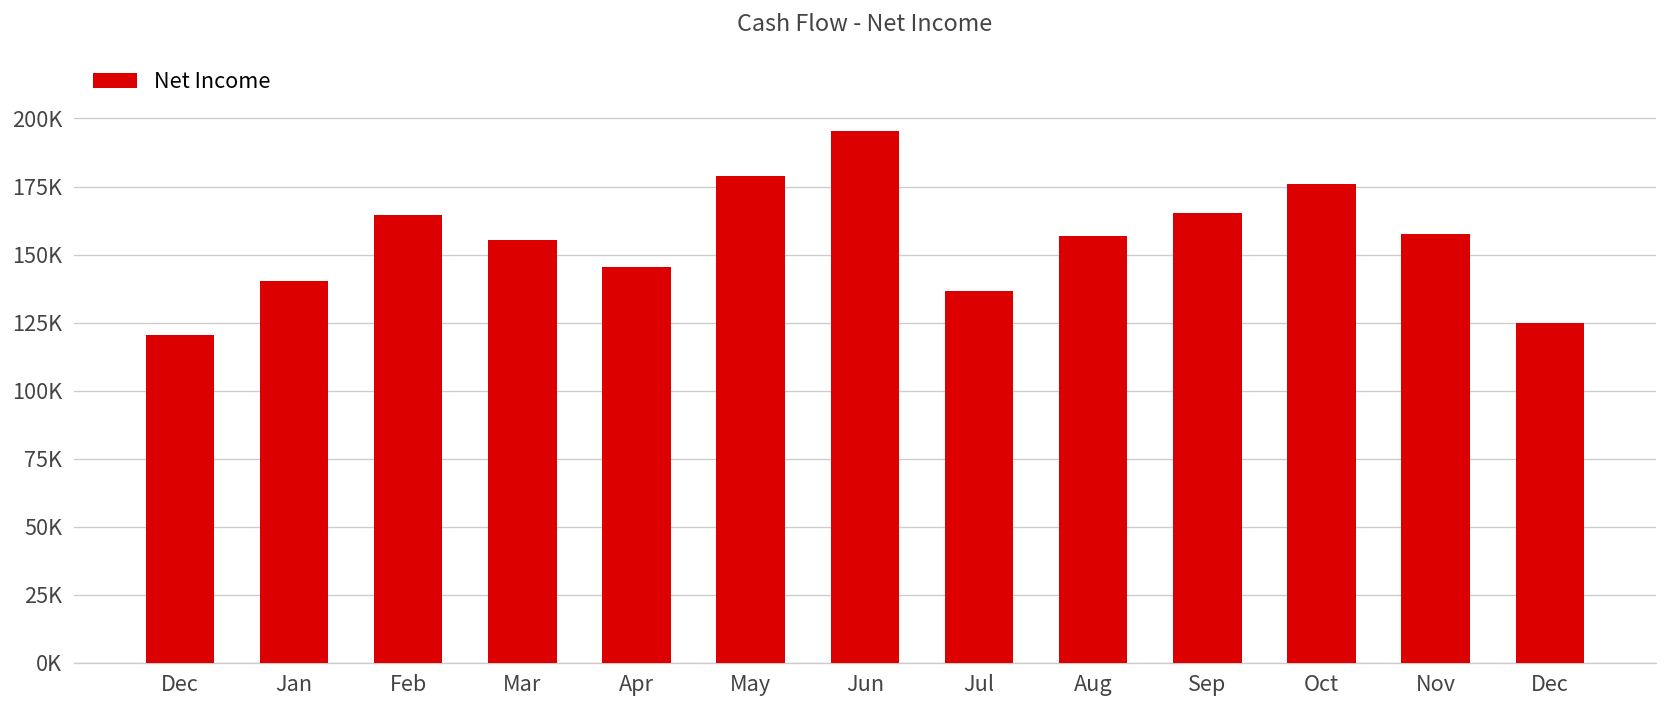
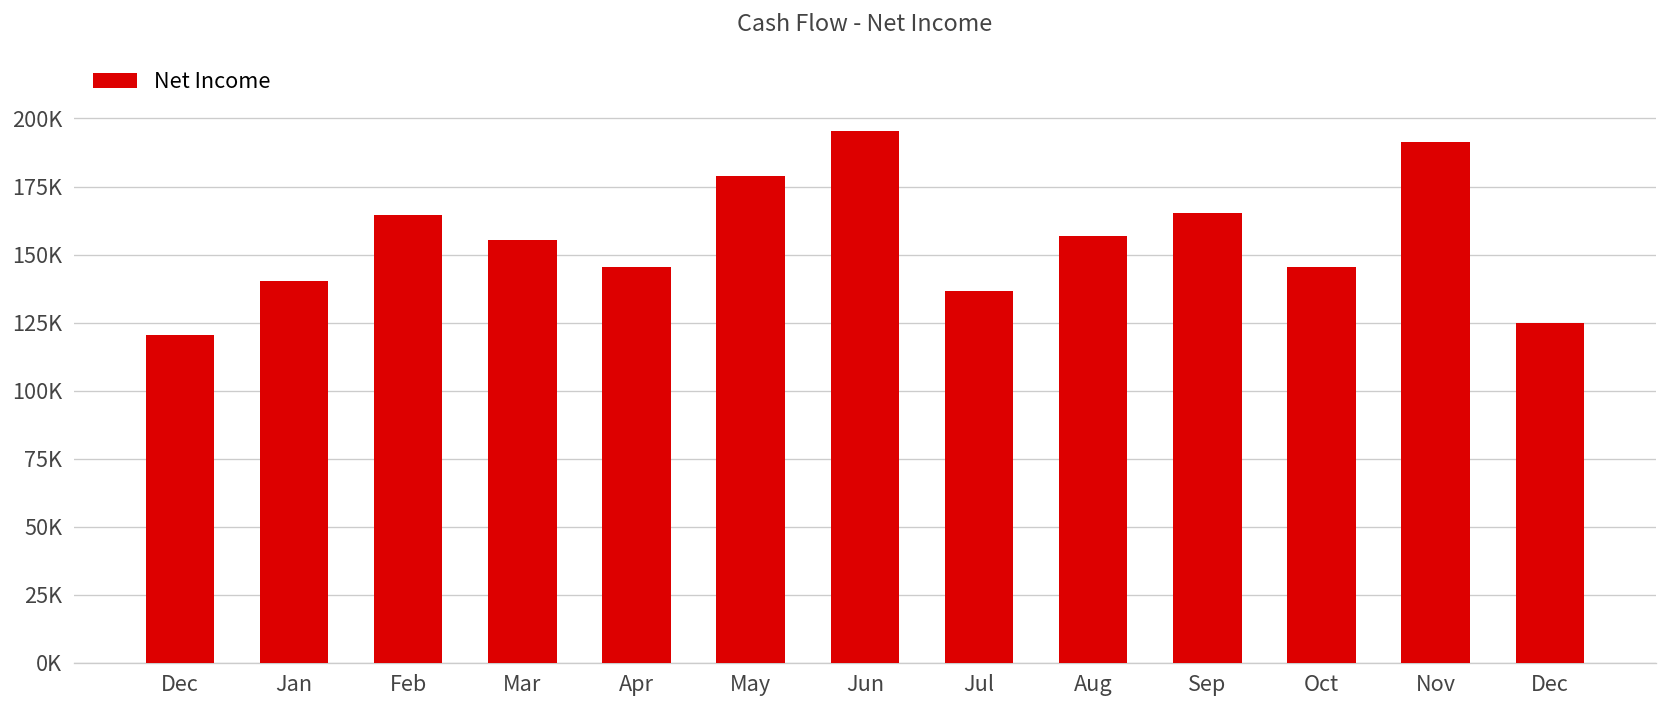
Oct: 176000 -> 145000
Nov: 158000 -> 191000
